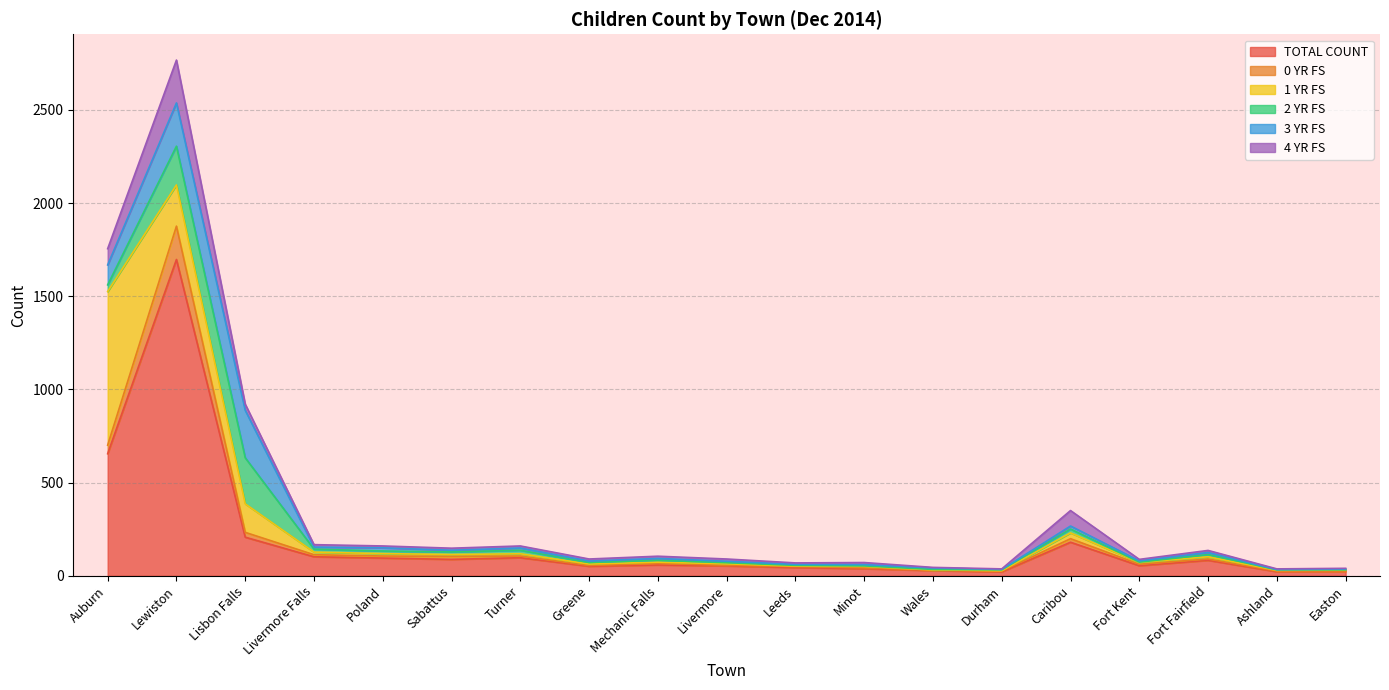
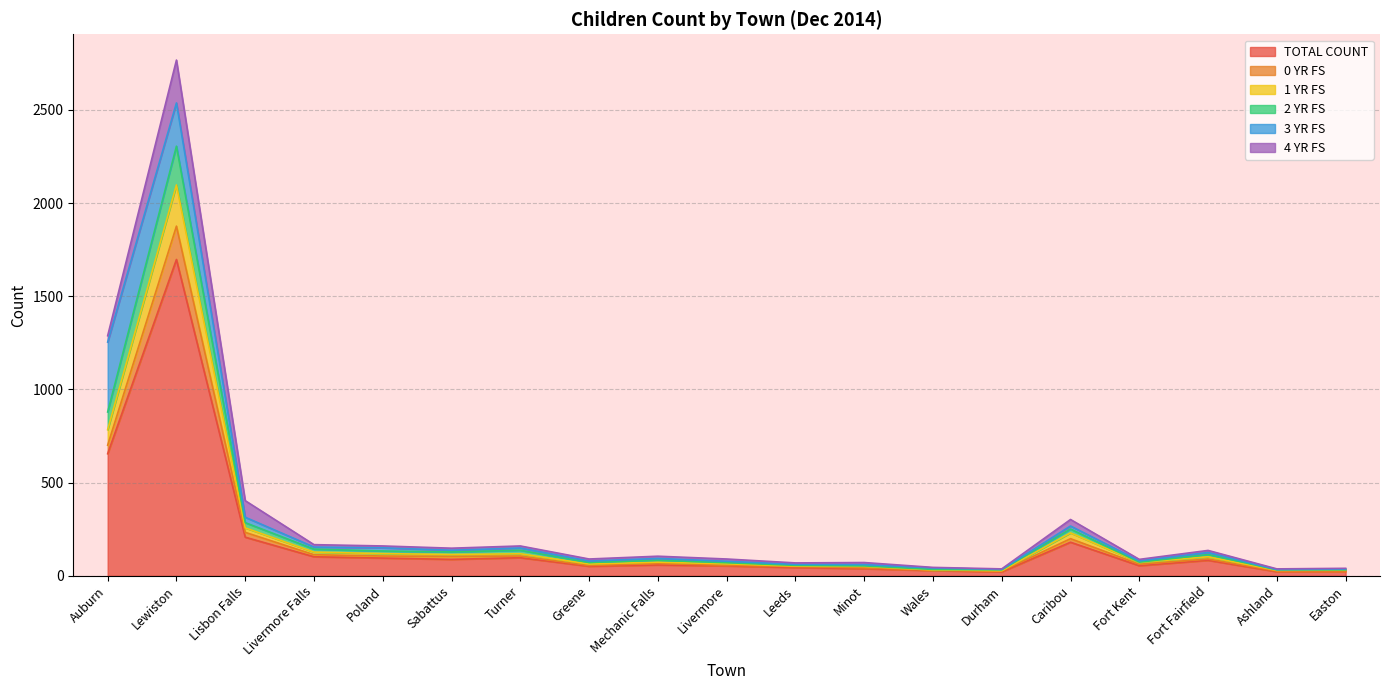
1 YR FS, Auburn: 820 -> 80
2 YR FS, Auburn: 40 -> 100
3 YR FS, Auburn: 110 -> 380
4 YR FS, Auburn: 90 -> 30
1 YR FS, Lisbon Falls: 150 -> 20
2 YR FS, Lisbon Falls: 250 -> 30
3 YR FS, Lisbon Falls: 260 -> 30
4 YR FS, Lisbon Falls: 30 -> 90
4 YR FS, Caribou: 80 -> 40
